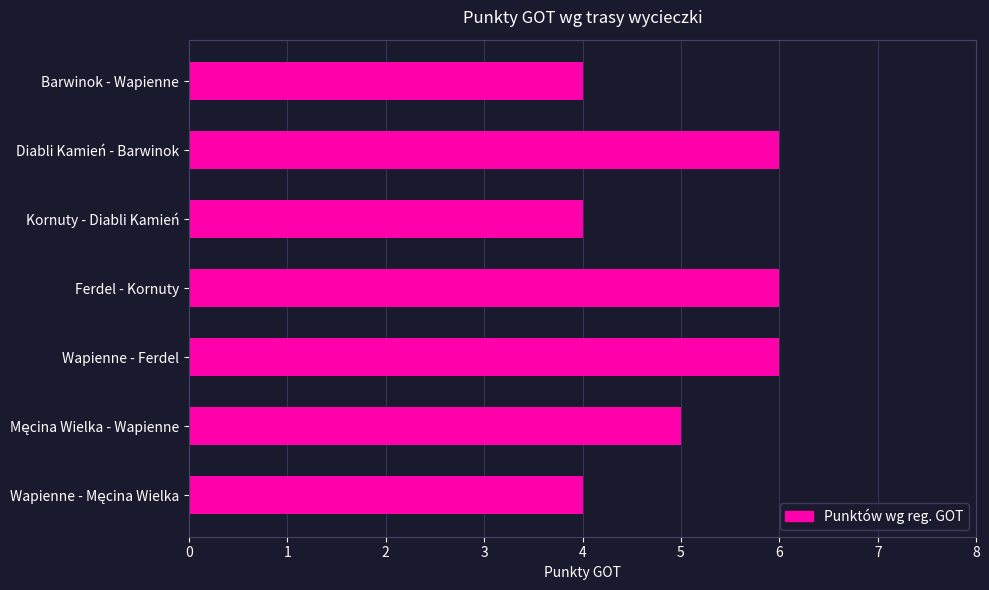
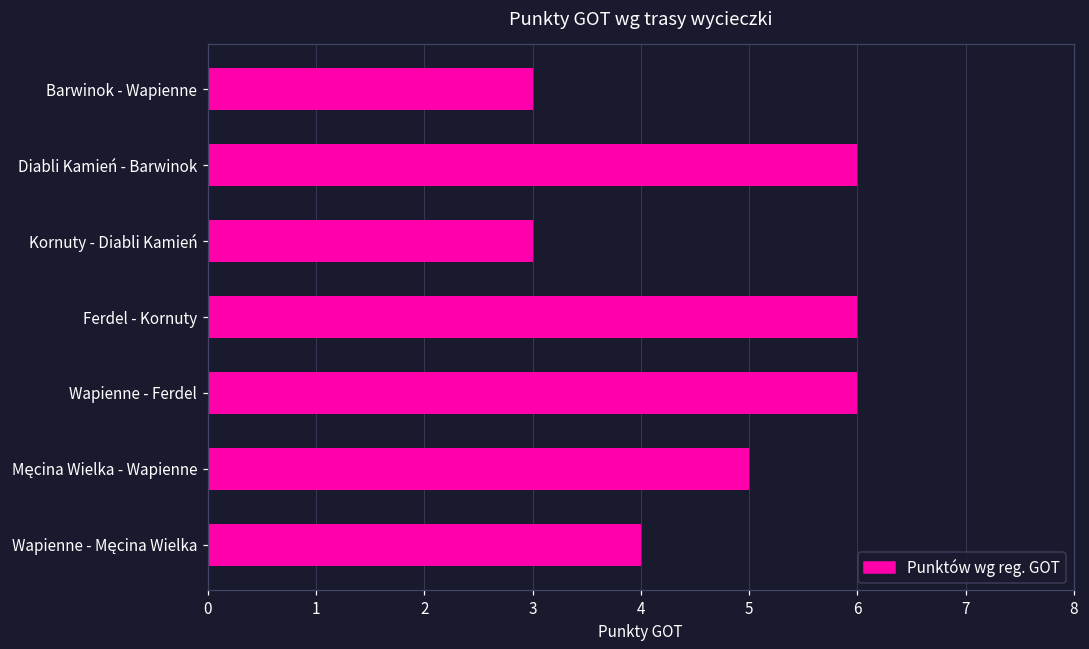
Barwinok - Wapienne: 4 -> 3
Kornuty - Diabli Kamień: 4 -> 3
